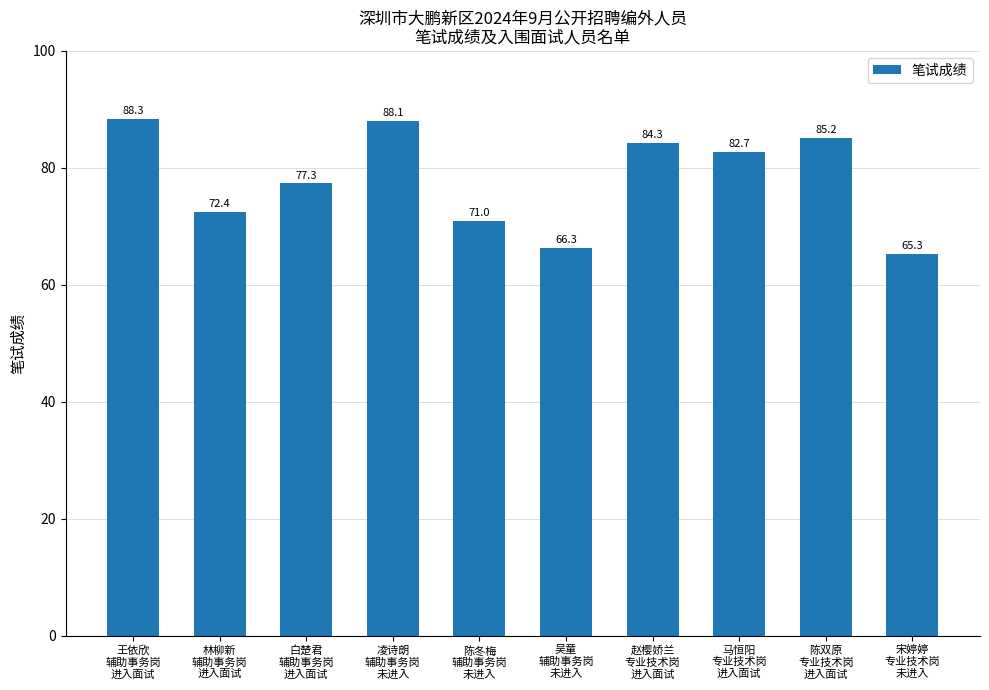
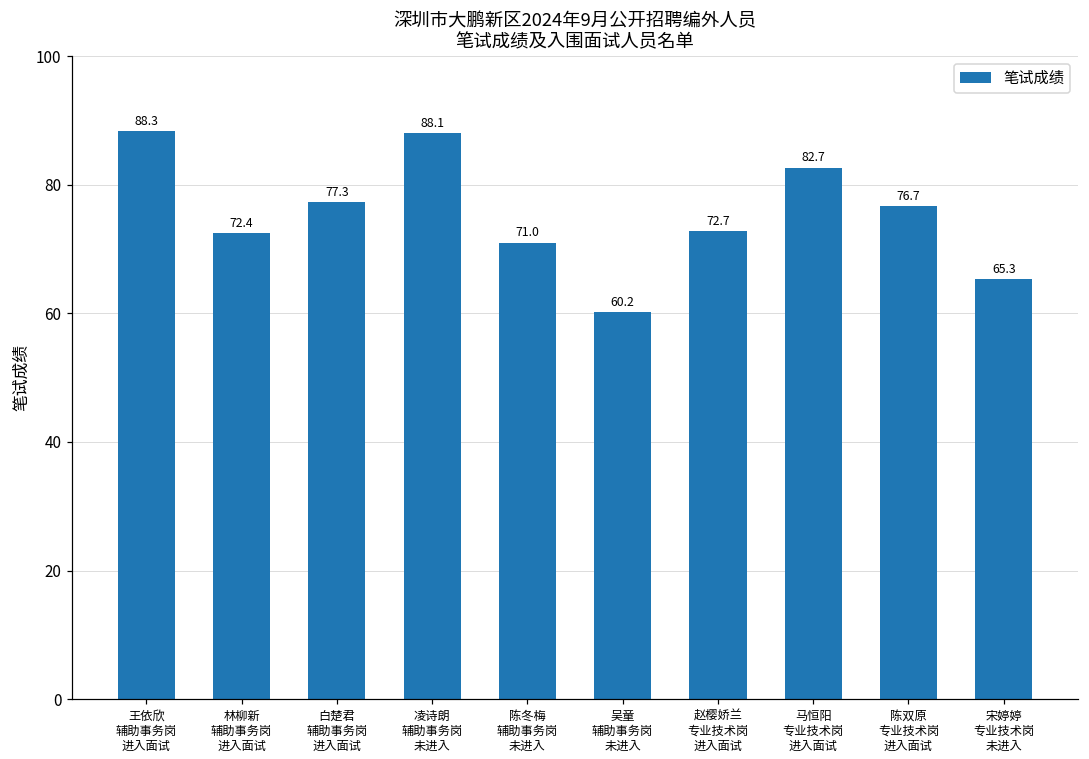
吴童 辅助事务岗 未进入: 66.3 -> 60.2
赵樱娇兰 专业技术岗 进入面试: 84.3 -> 72.7
陈双原 专业技术岗 进入面试: 85.2 -> 76.7
